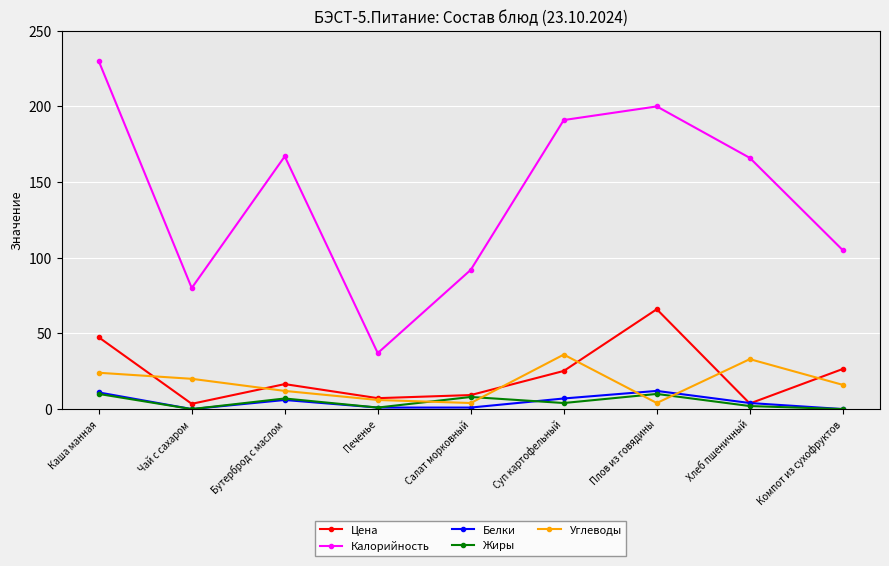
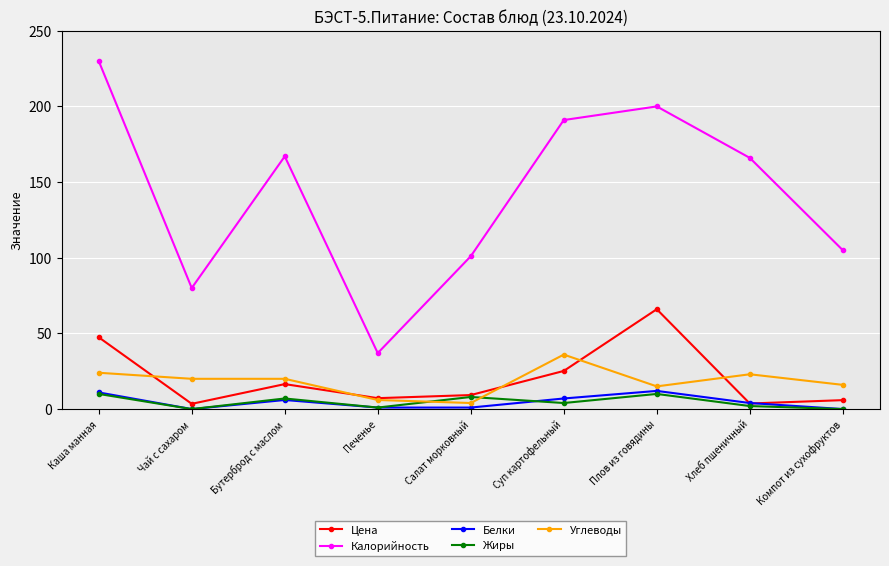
Углеводы, Бутерброд с маслом: 12 -> 20
Калорийность, Салат морковный: 92 -> 101
Углеводы, Плов из говядины: 4 -> 15
Углеводы, Хлеб пшеничный: 33 -> 23
Цена, Компот из сухофруктов: 27 -> 6
